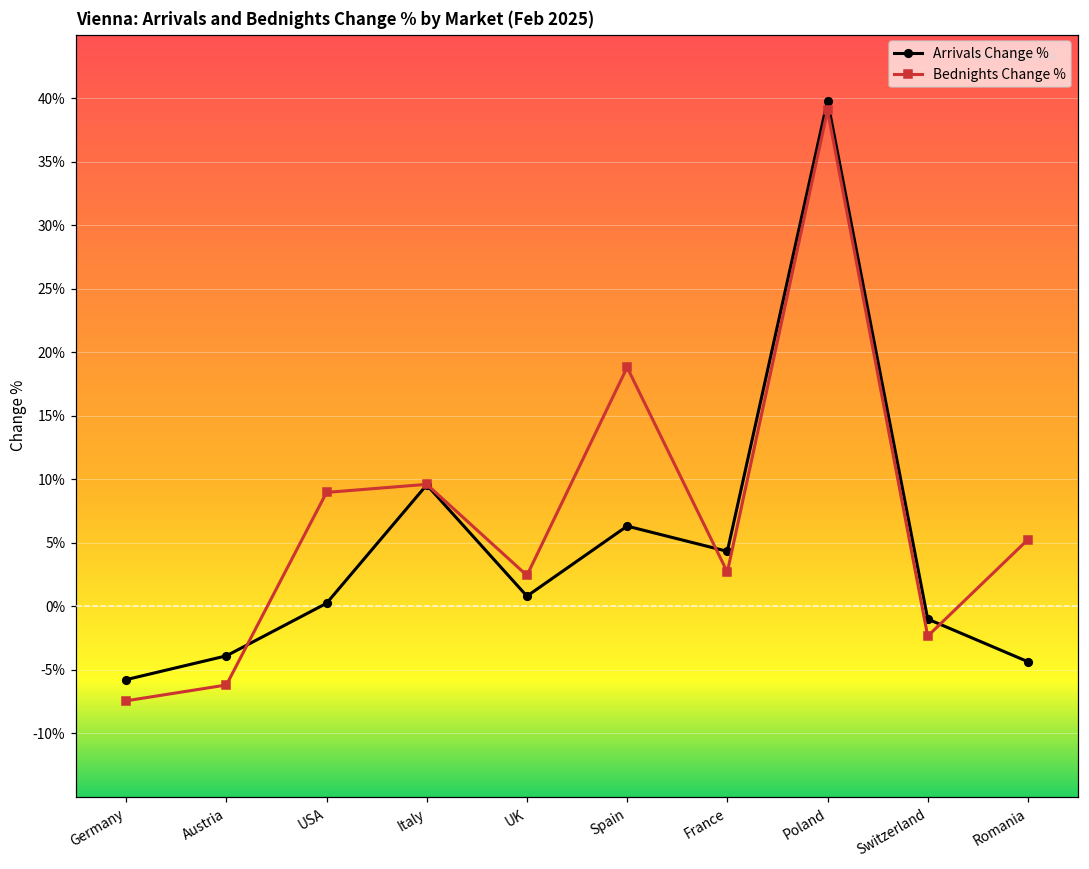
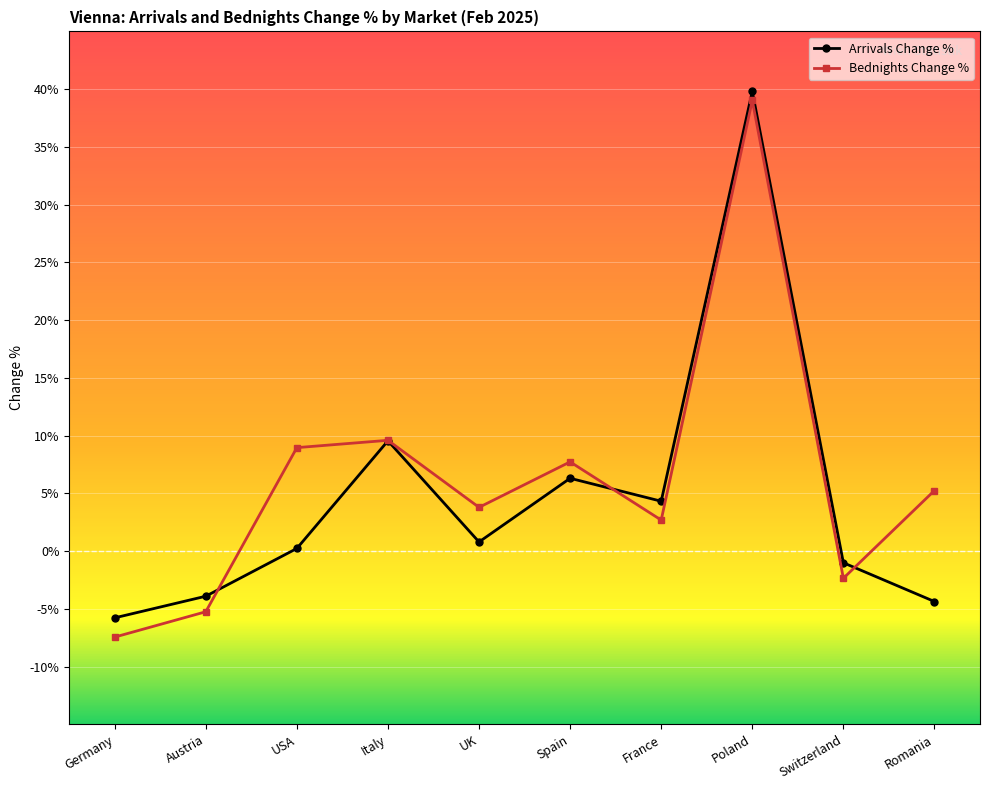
Bednights Change %, Austria: -6.2% -> -5.2%
Bednights Change %, UK: 2.4% -> 3.8%
Bednights Change %, Spain: 18.8% -> 7.7%
